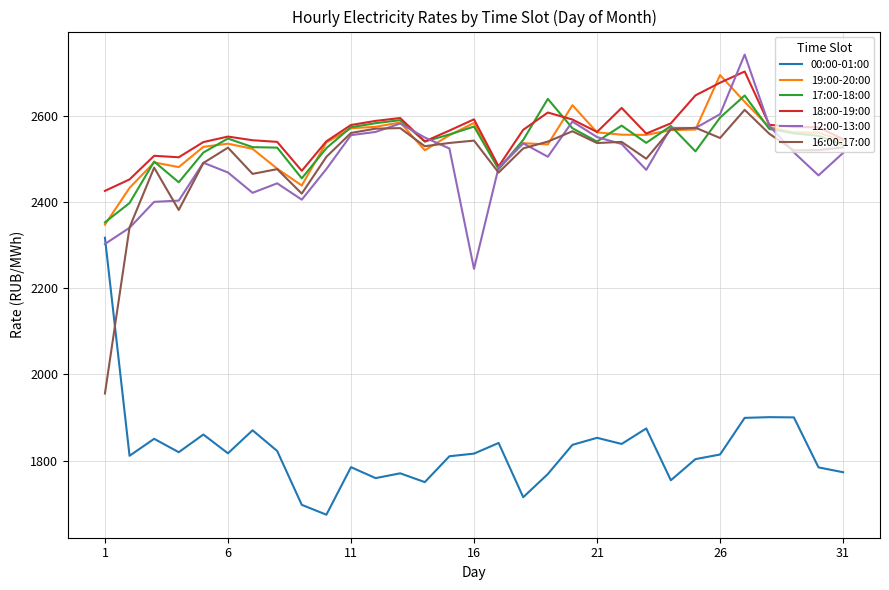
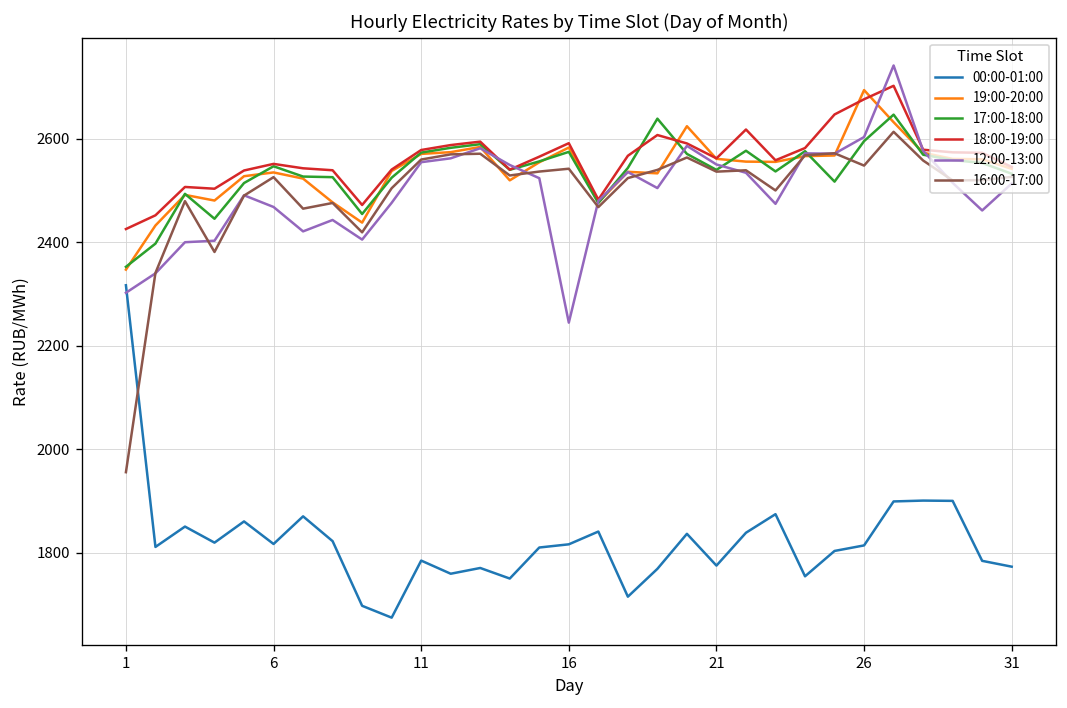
00:00-01:00, 21: 1850 -> 1780
